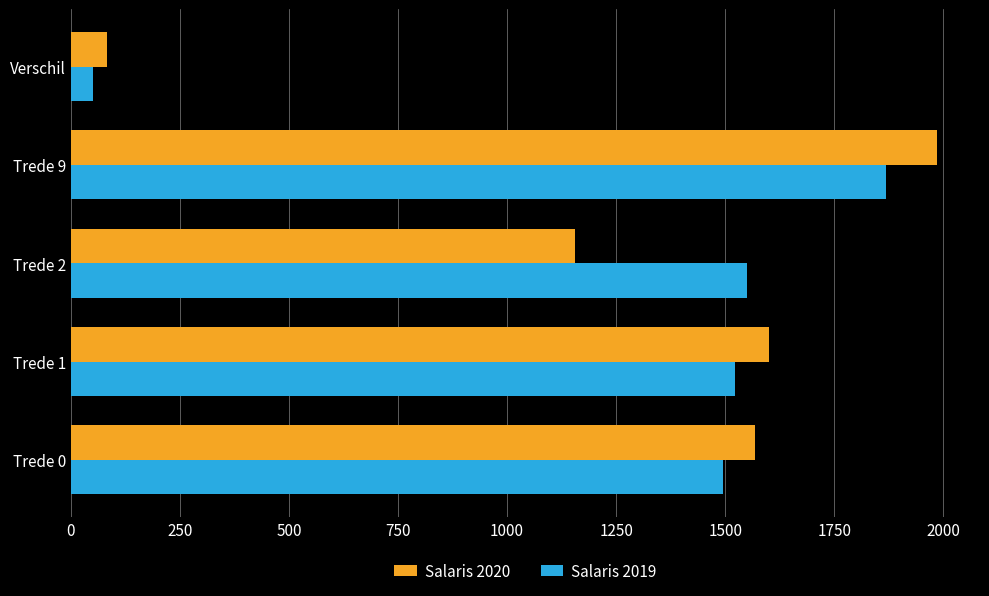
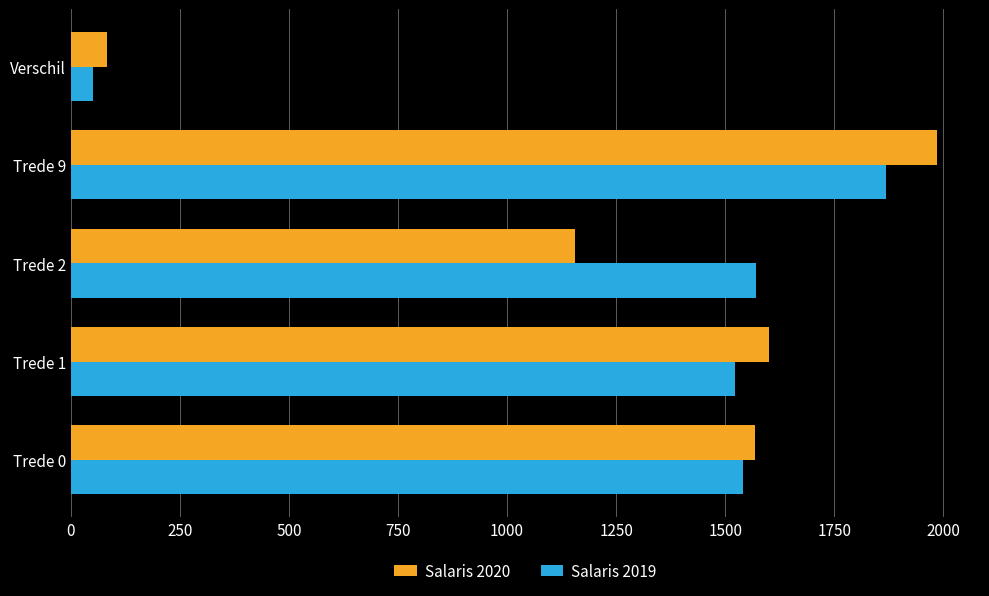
Salaris 2019, Trede 2: 1550 -> 1570
Salaris 2019, Trede 0: 1490 -> 1540
